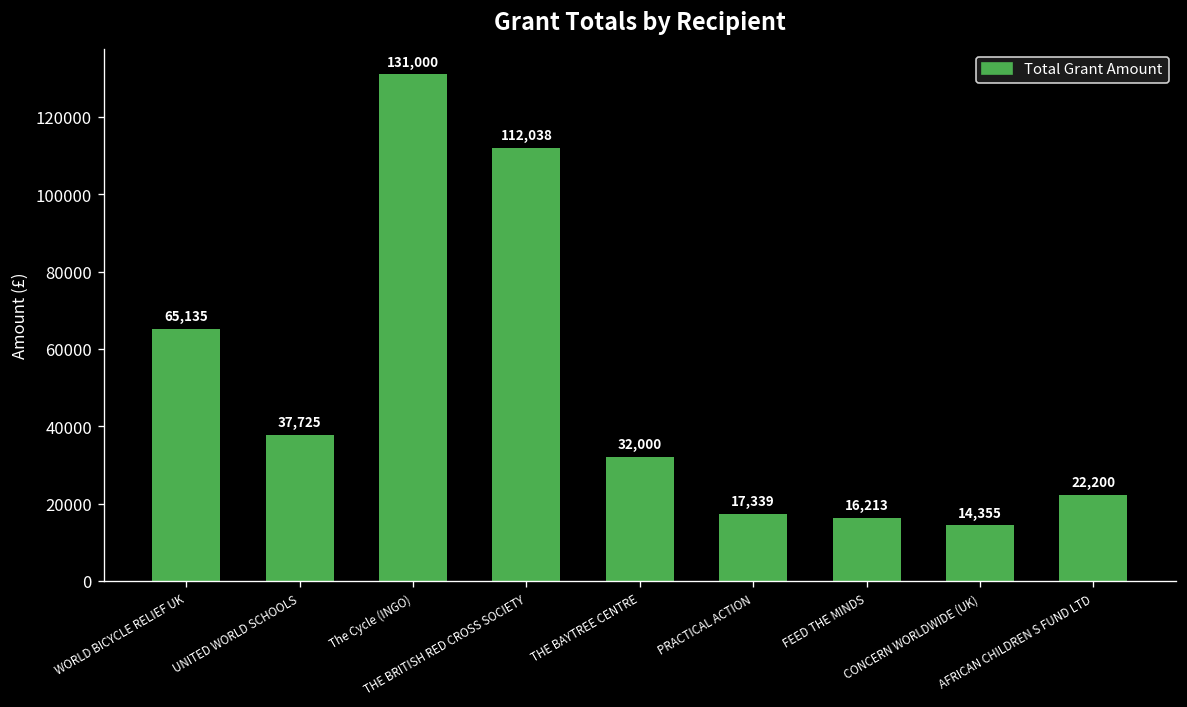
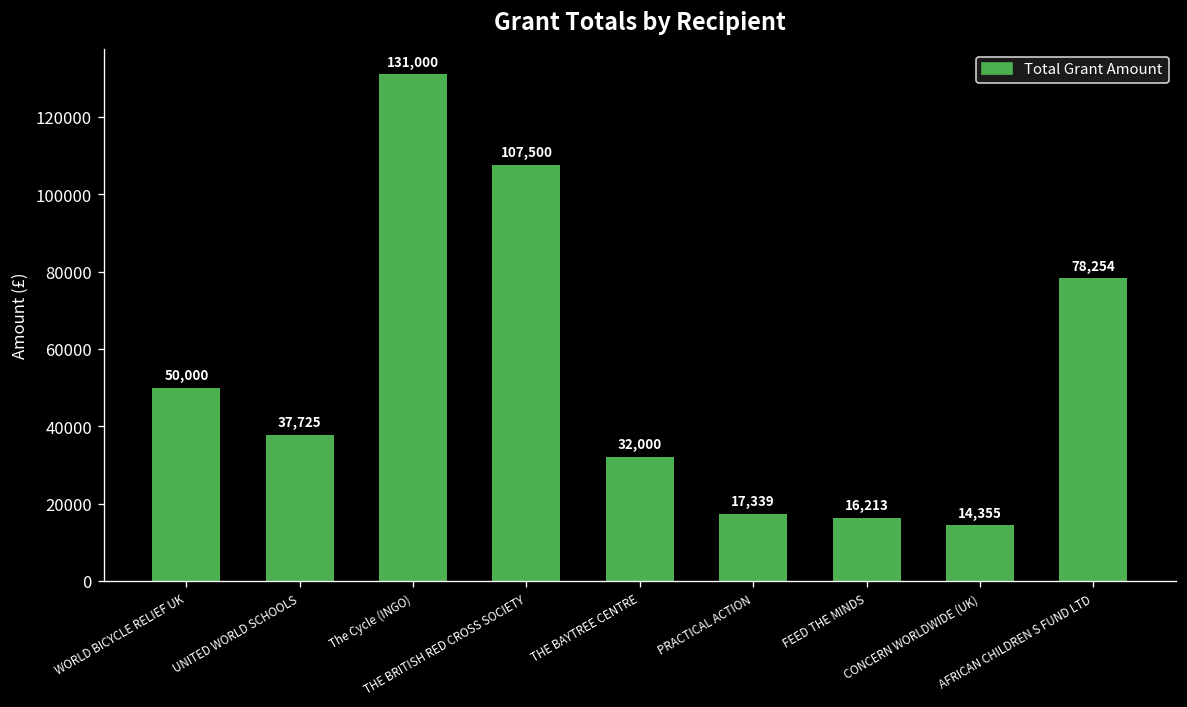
WORLD BICYCLE RELIEF UK: 65,135 -> 50,000
THE BRITISH RED CROSS SOCIETY: 112,038 -> 107,500
AFRICAN CHILDREN S FUND LTD: 22,200 -> 78,254
